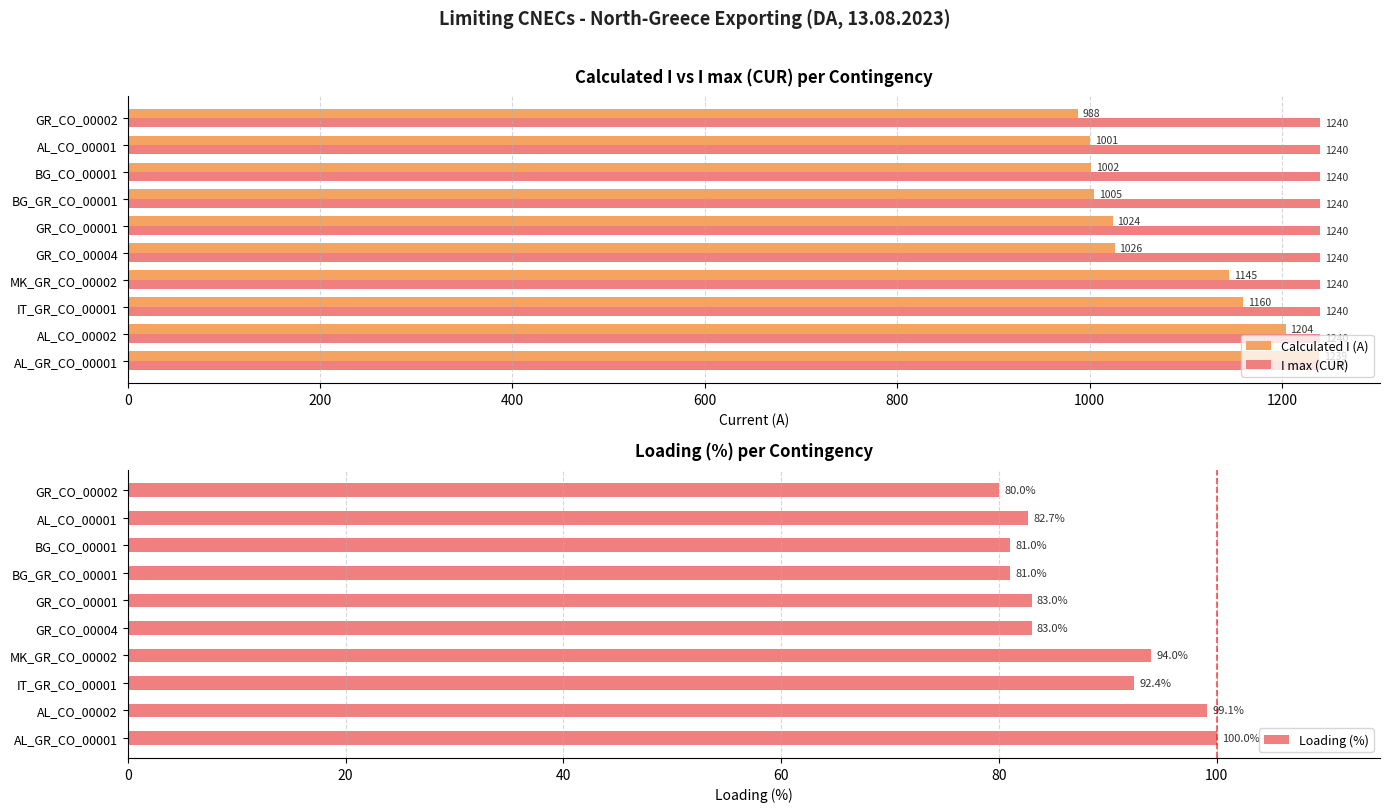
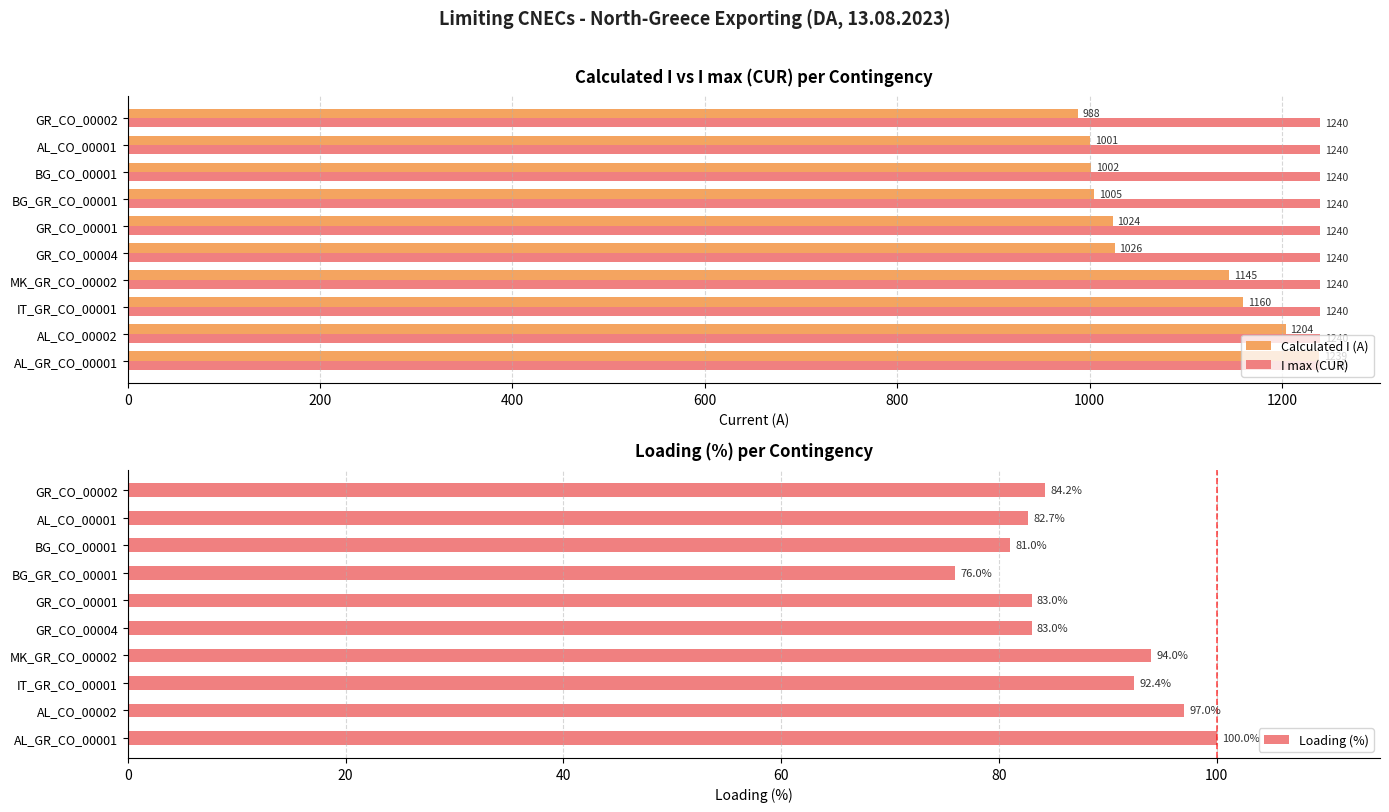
Loading (%) per Contingency, GR_CO_00002: 80.0% -> 84.2%
Loading (%) per Contingency, BG_GR_CO_00001: 81.0% -> 76.0%
Loading (%) per Contingency, AL_CO_00002: 99.1% -> 97.0%
